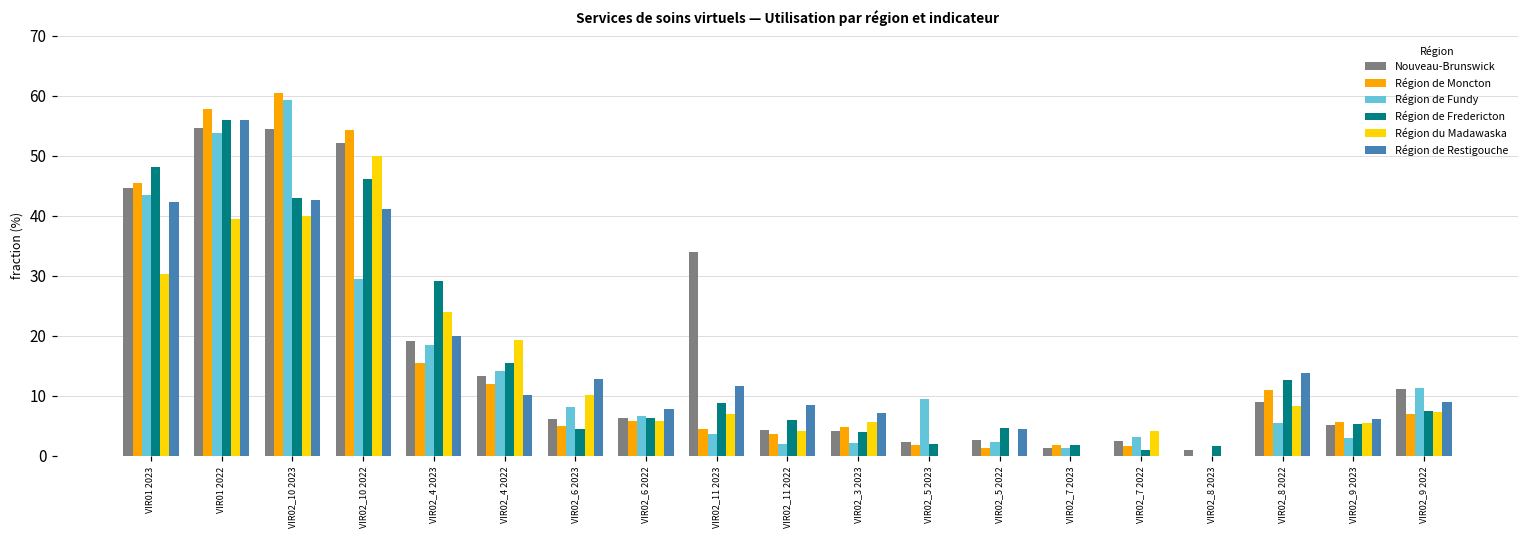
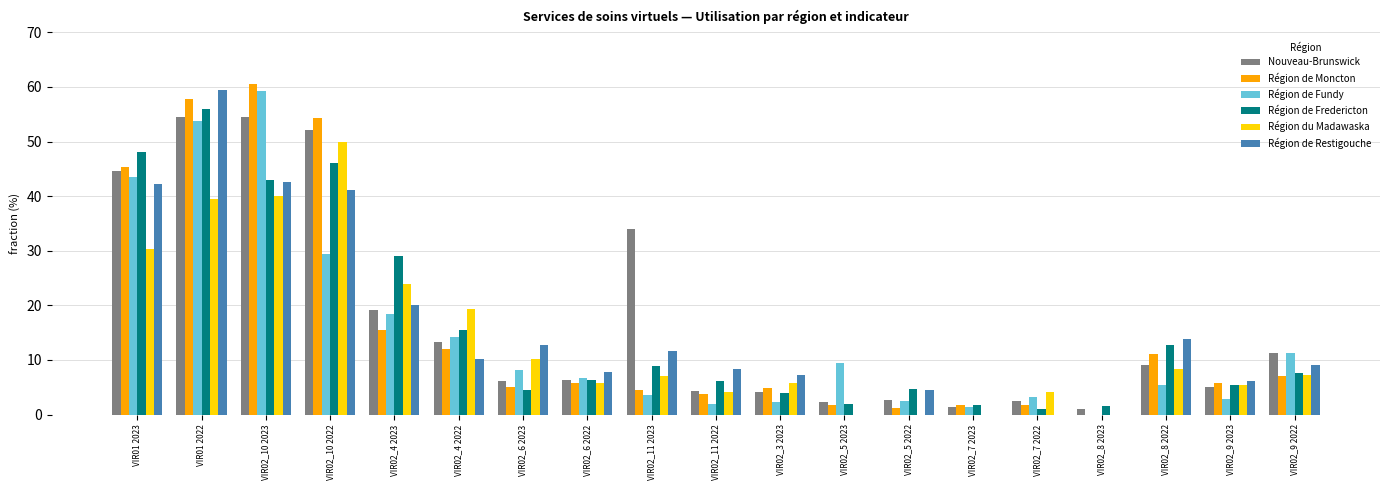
Région de Restigouche, VIR01 2022: 56 -> 59
